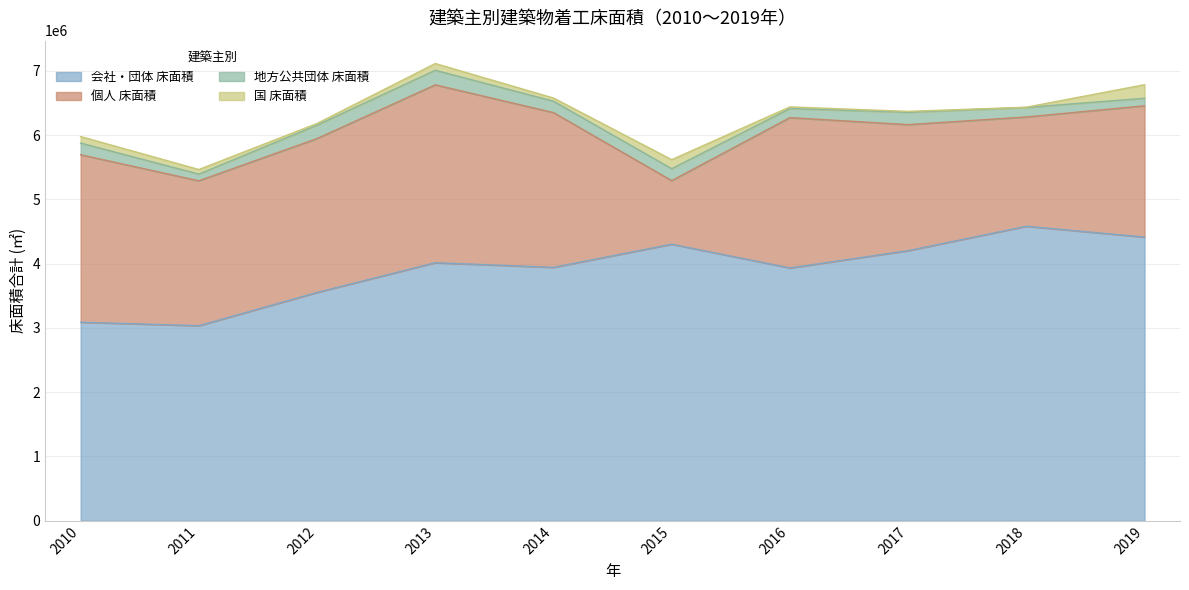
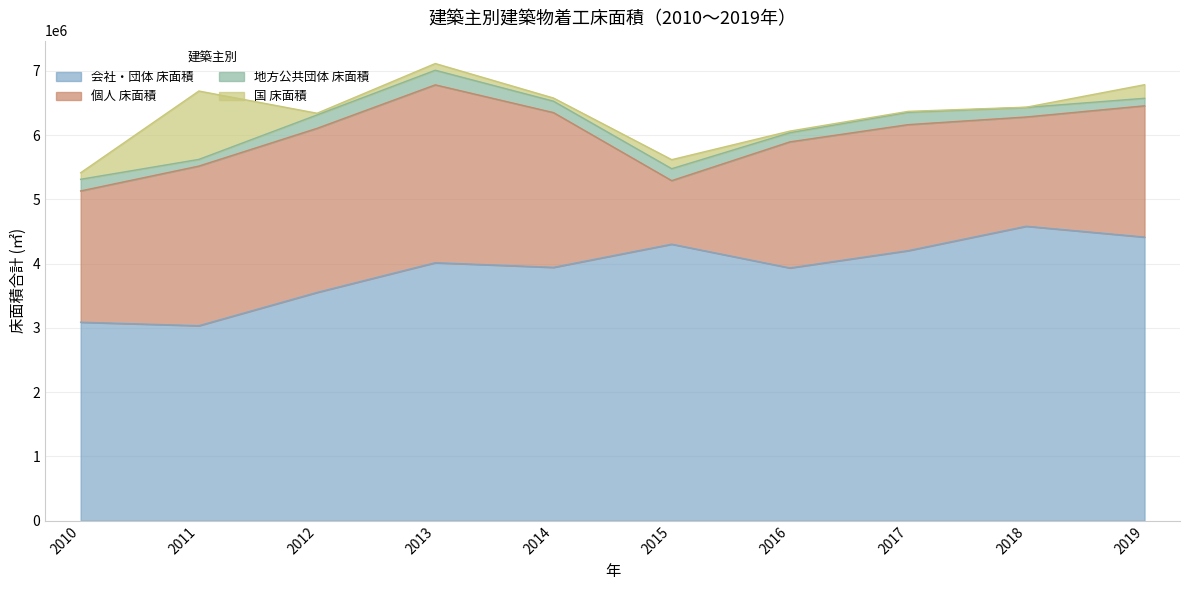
個人 床面積, 2010: 2600000 -> 2000000
個人 床面積, 2011: 2300000 -> 2500000
国 床面積, 2011: 100000 -> 1100000
個人 床面積, 2012: 2400000 -> 2600000
個人 床面積, 2016: 2300000 -> 2000000
